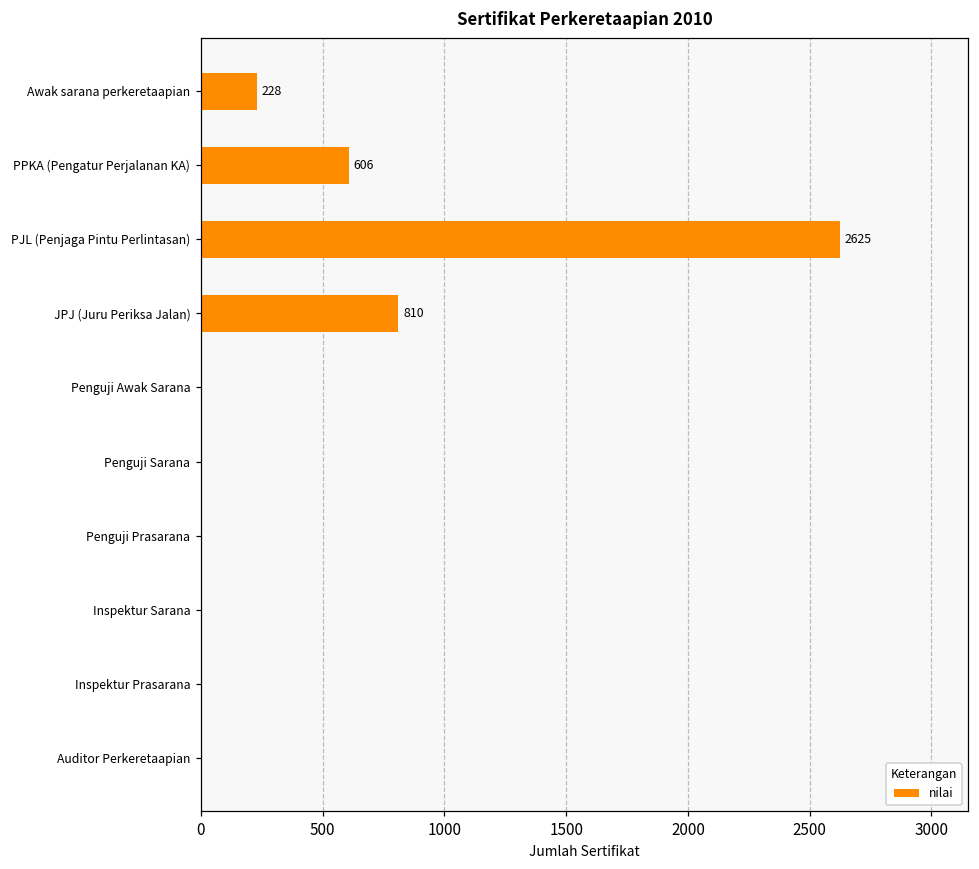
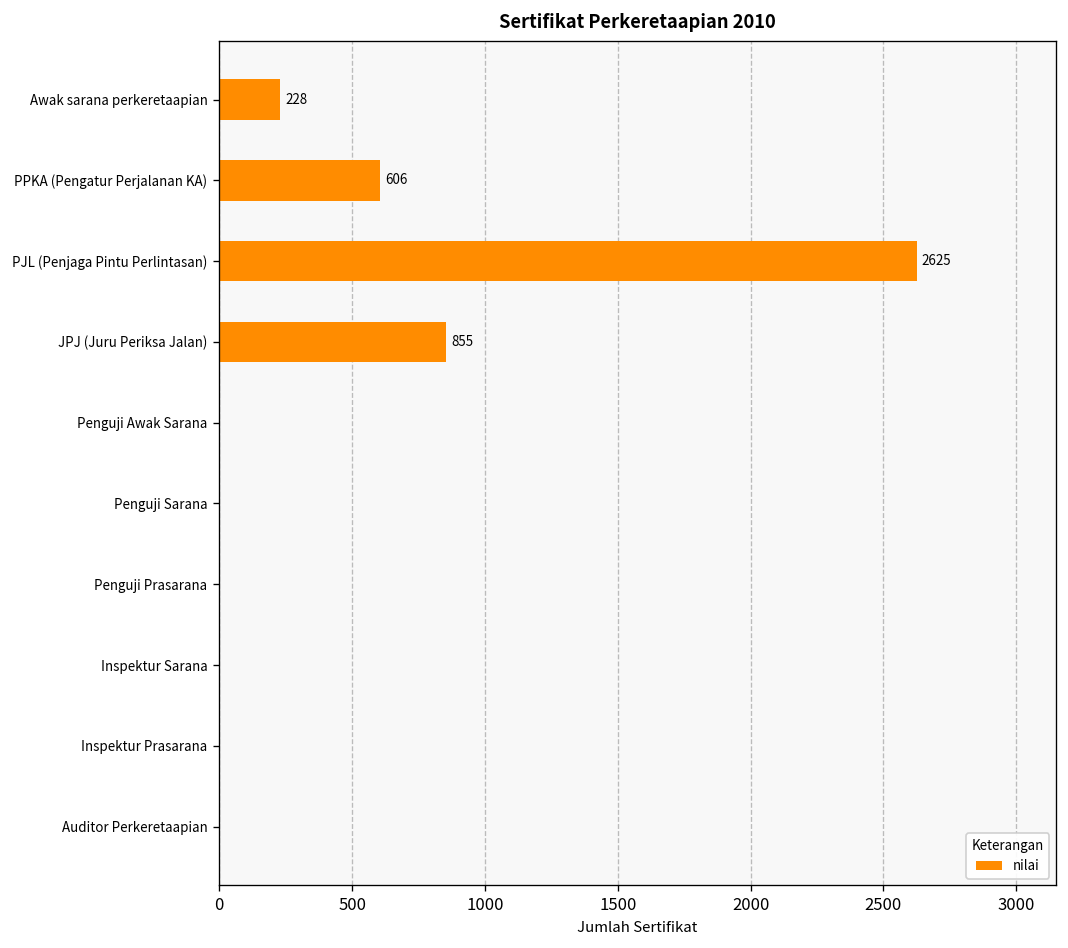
JPJ (Juru Periksa Jalan): 810 -> 855
